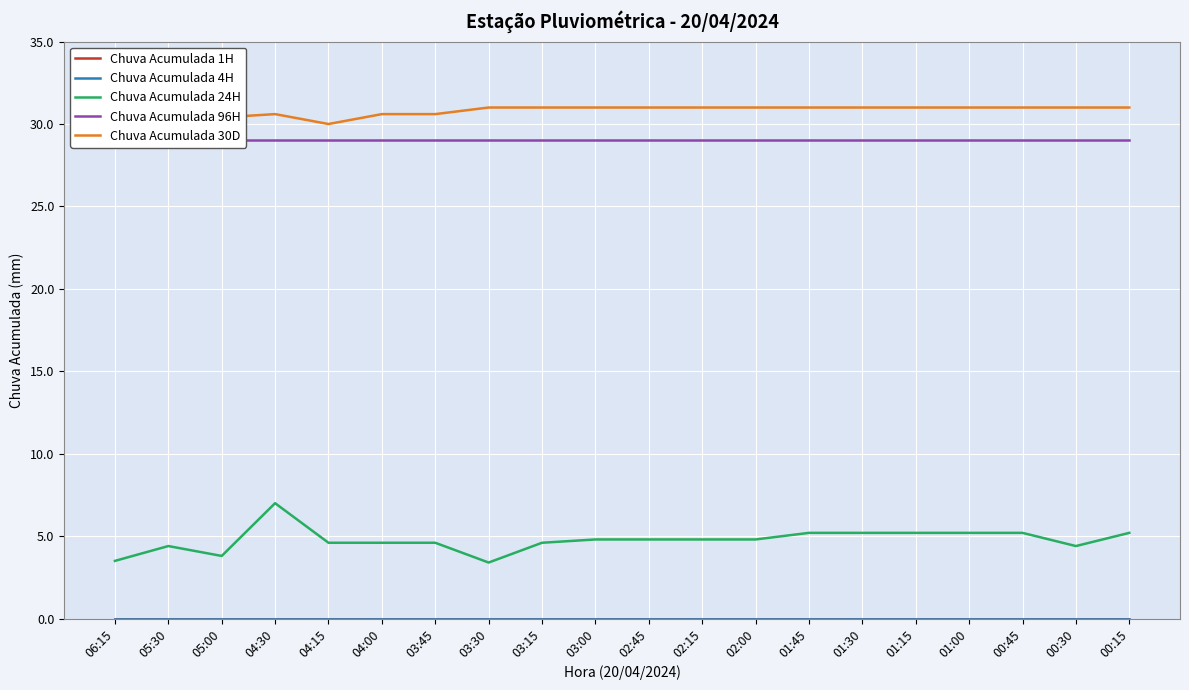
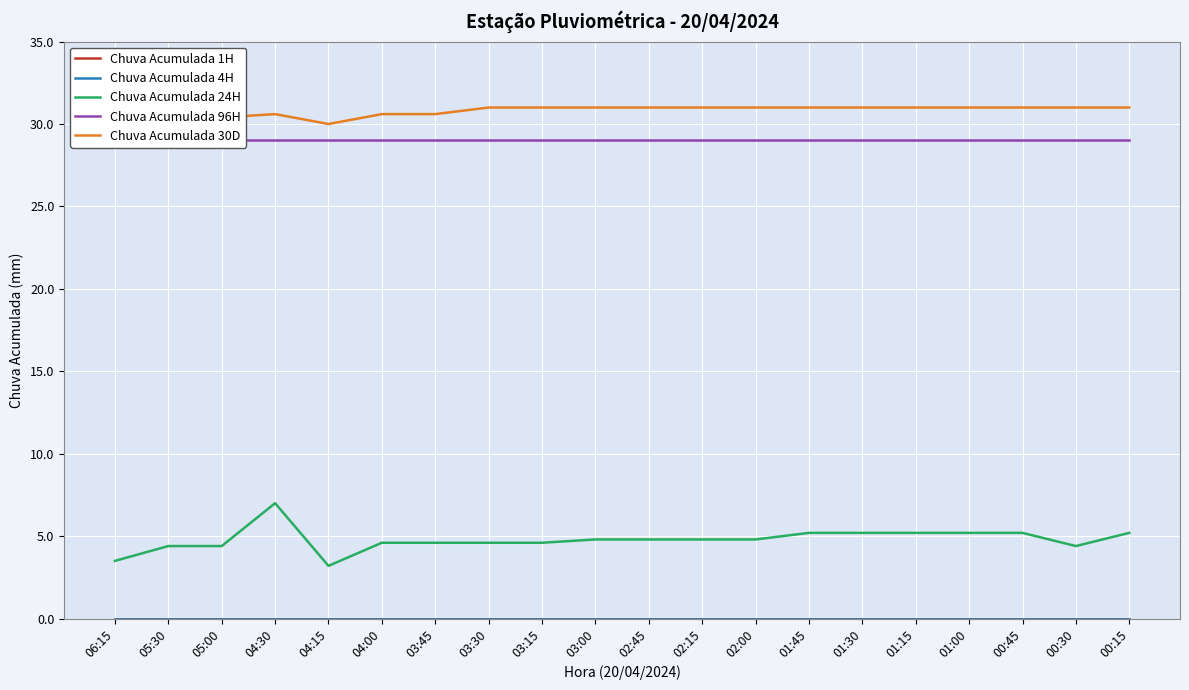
Chuva Acumulada 24H, 05:00: 3.8 -> 4.4
Chuva Acumulada 24H, 04:15: 4.6 -> 3.2
Chuva Acumulada 24H, 03:30: 3.4 -> 4.6
